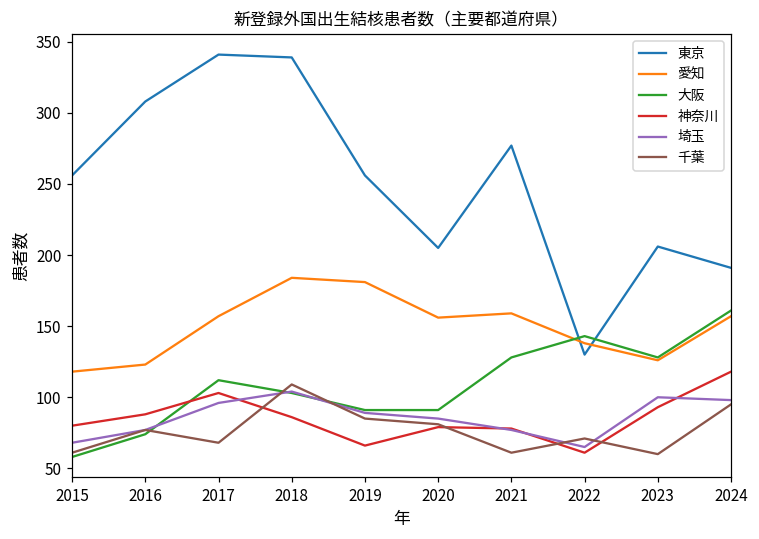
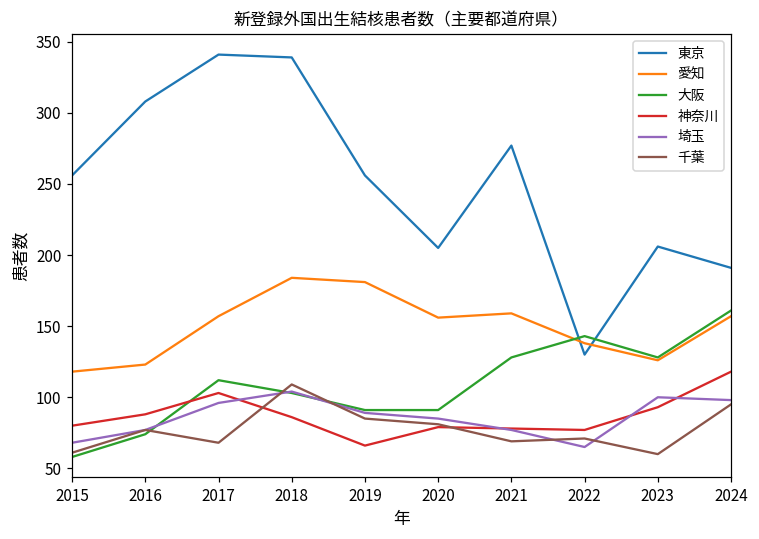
千葉, 2021: 61 -> 69
神奈川, 2022: 61 -> 77
